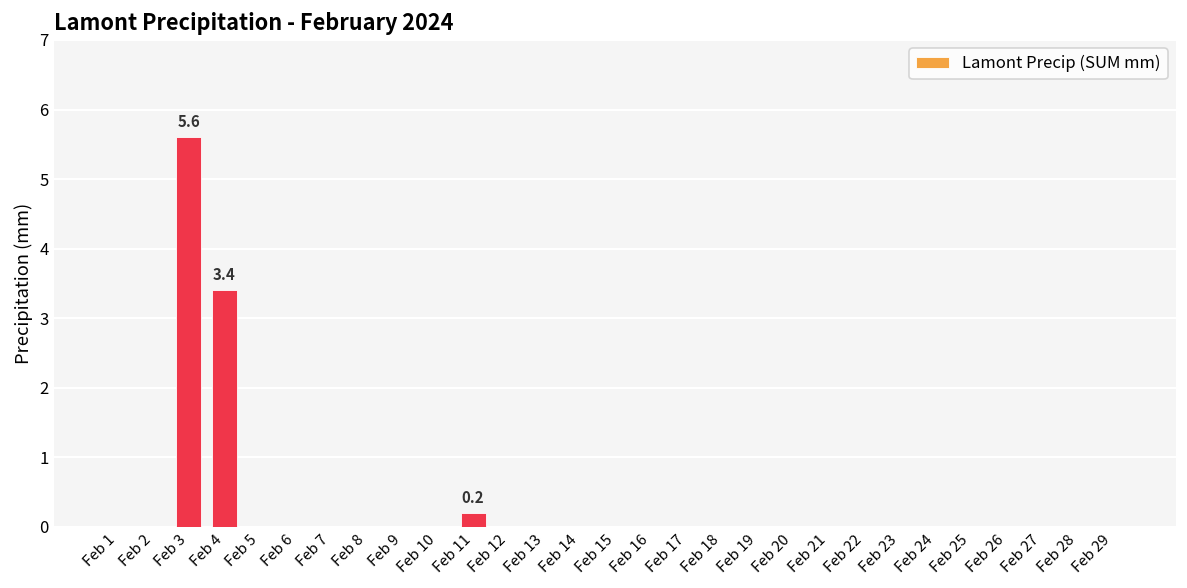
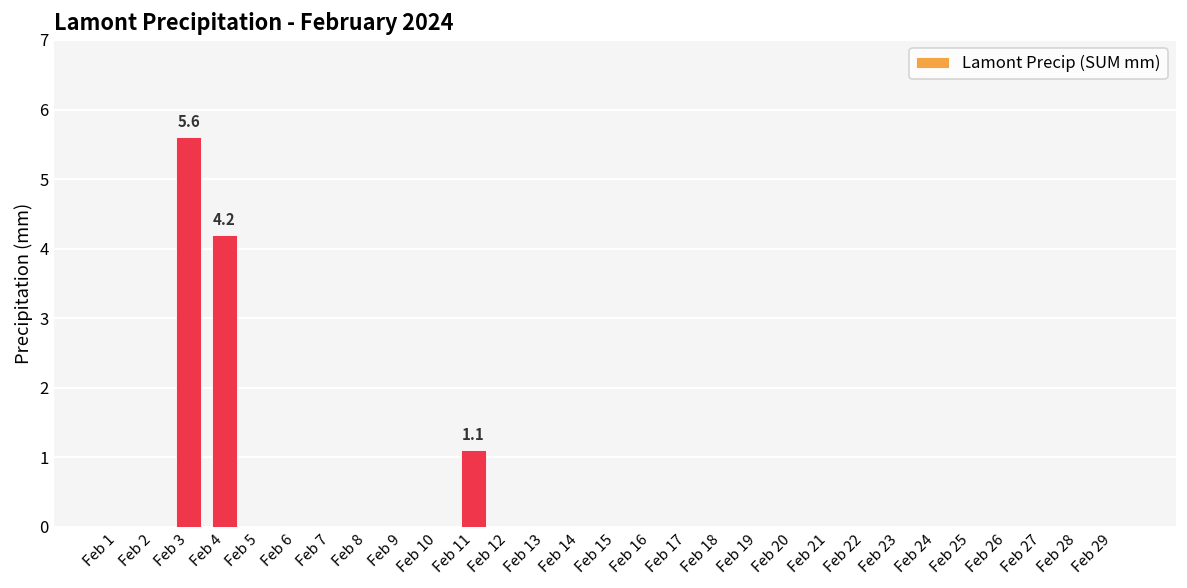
Feb 4: 3.4 -> 4.2
Feb 11: 0.2 -> 1.1
